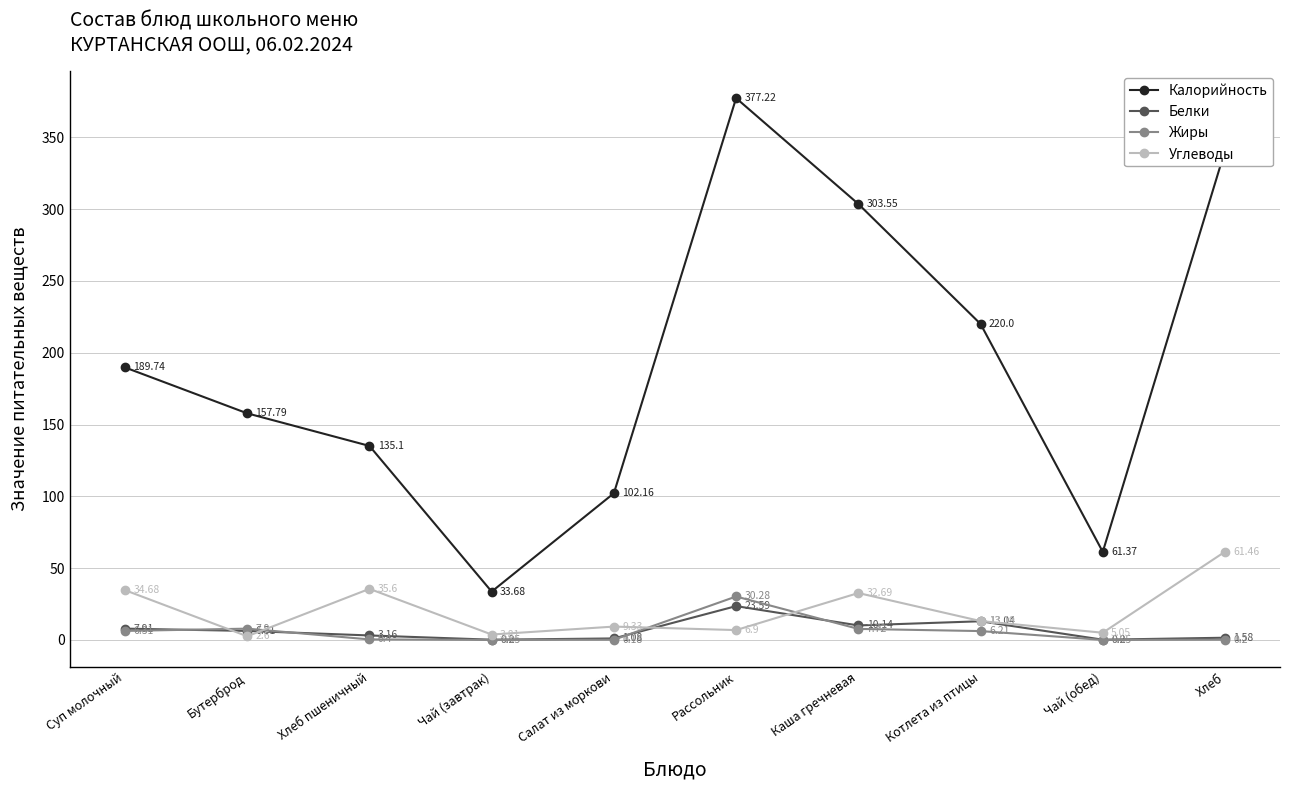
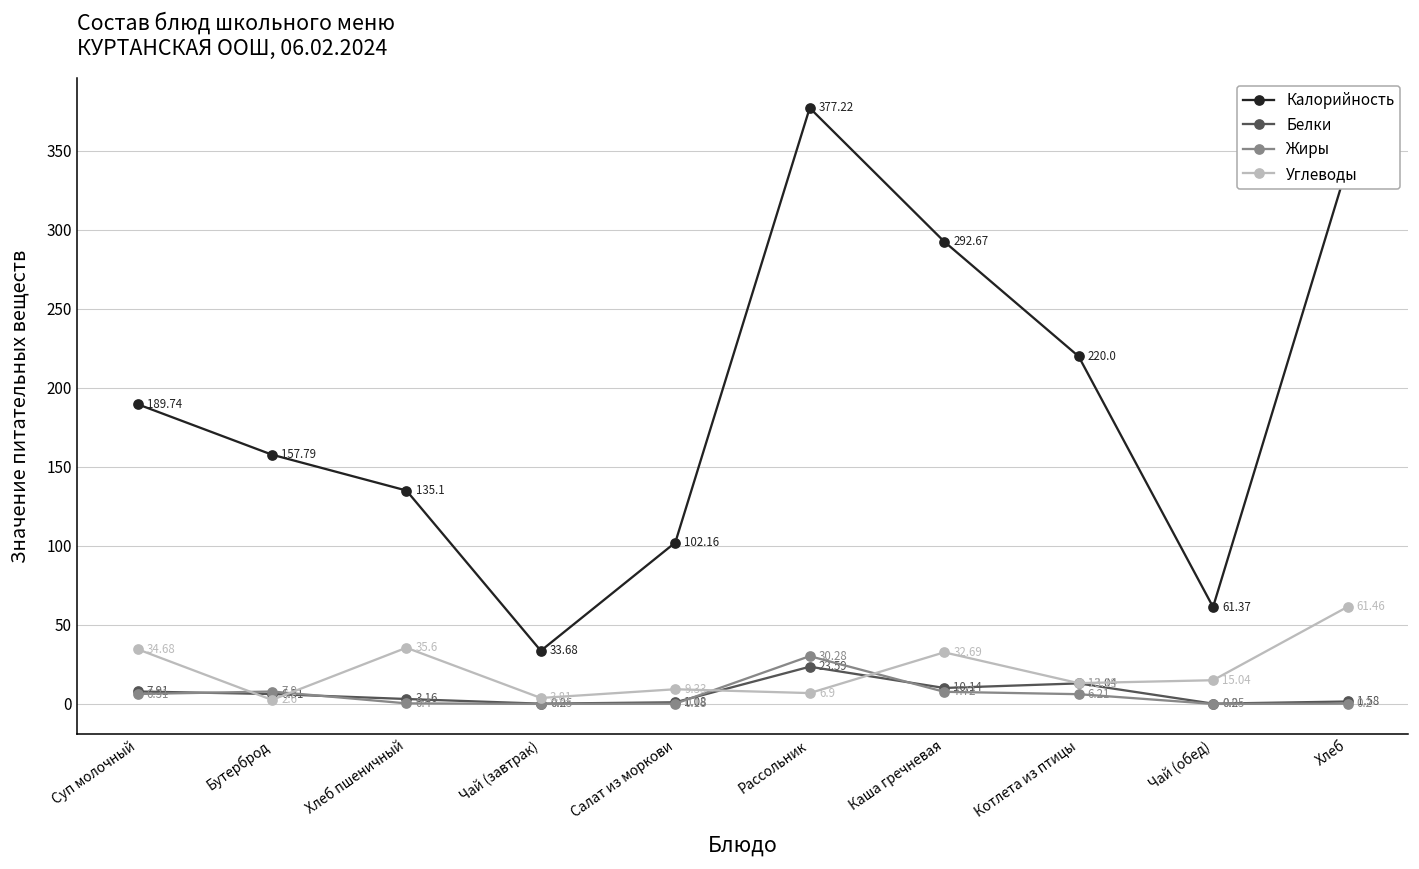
Калорийность, Каша гречневая: 303.55 -> 292.67
Углеводы, Чай (обед): 5.05 -> 15.04
